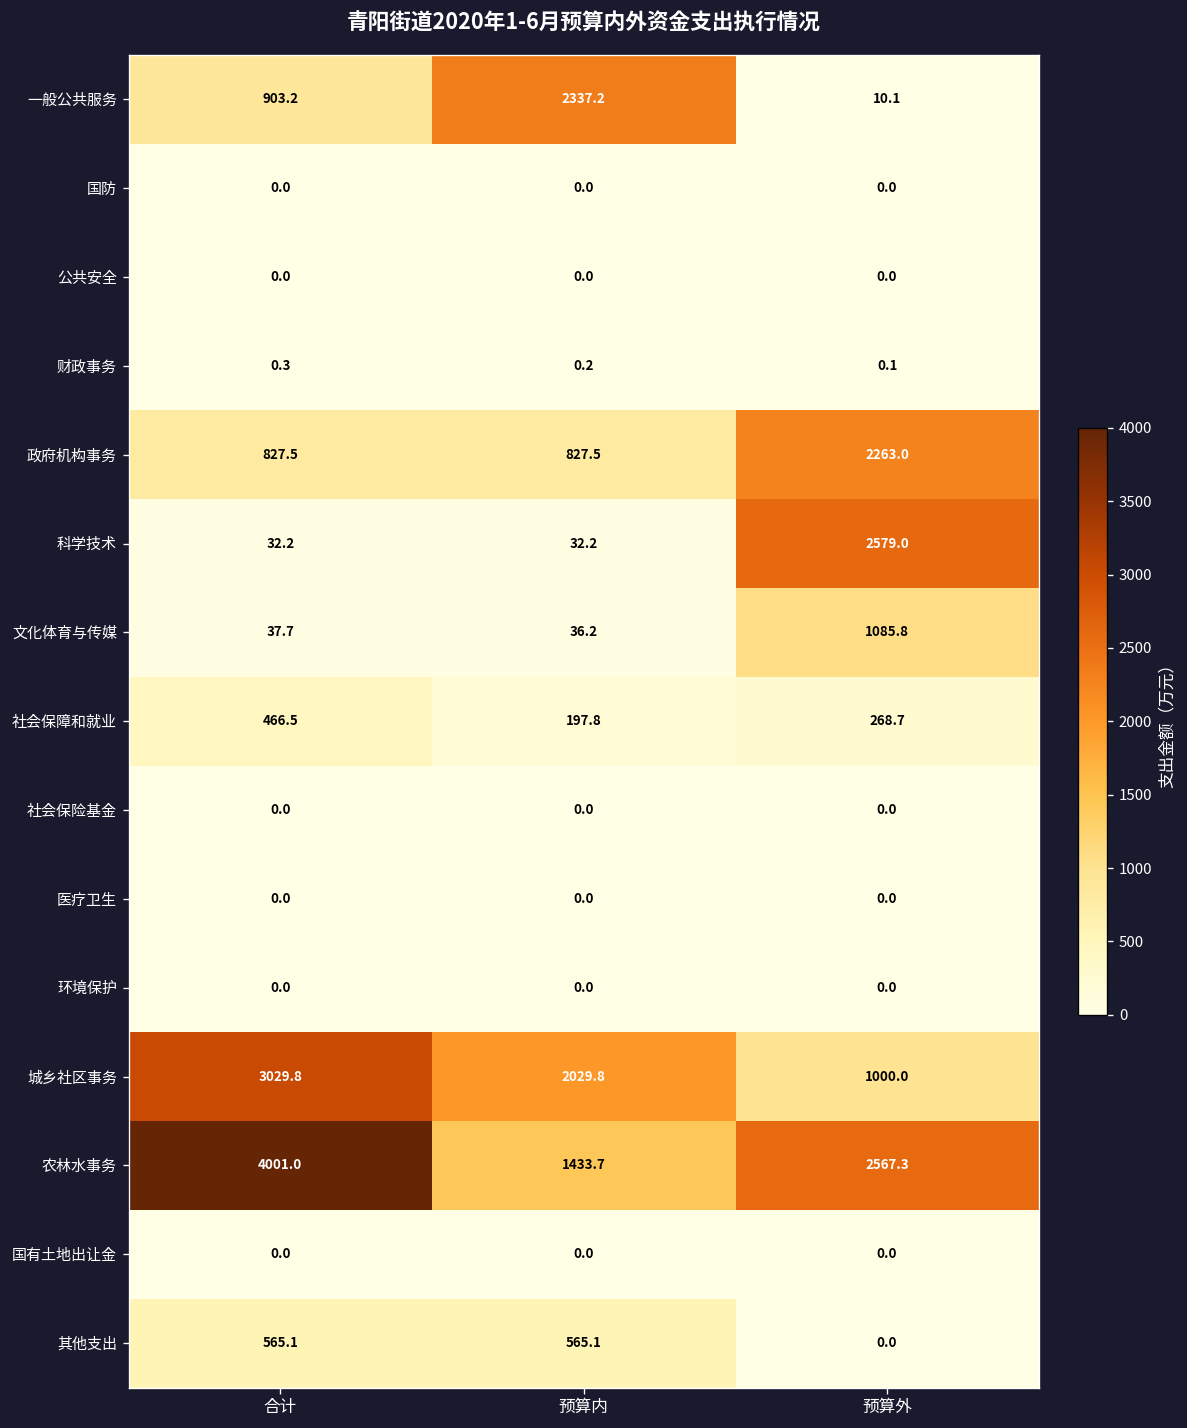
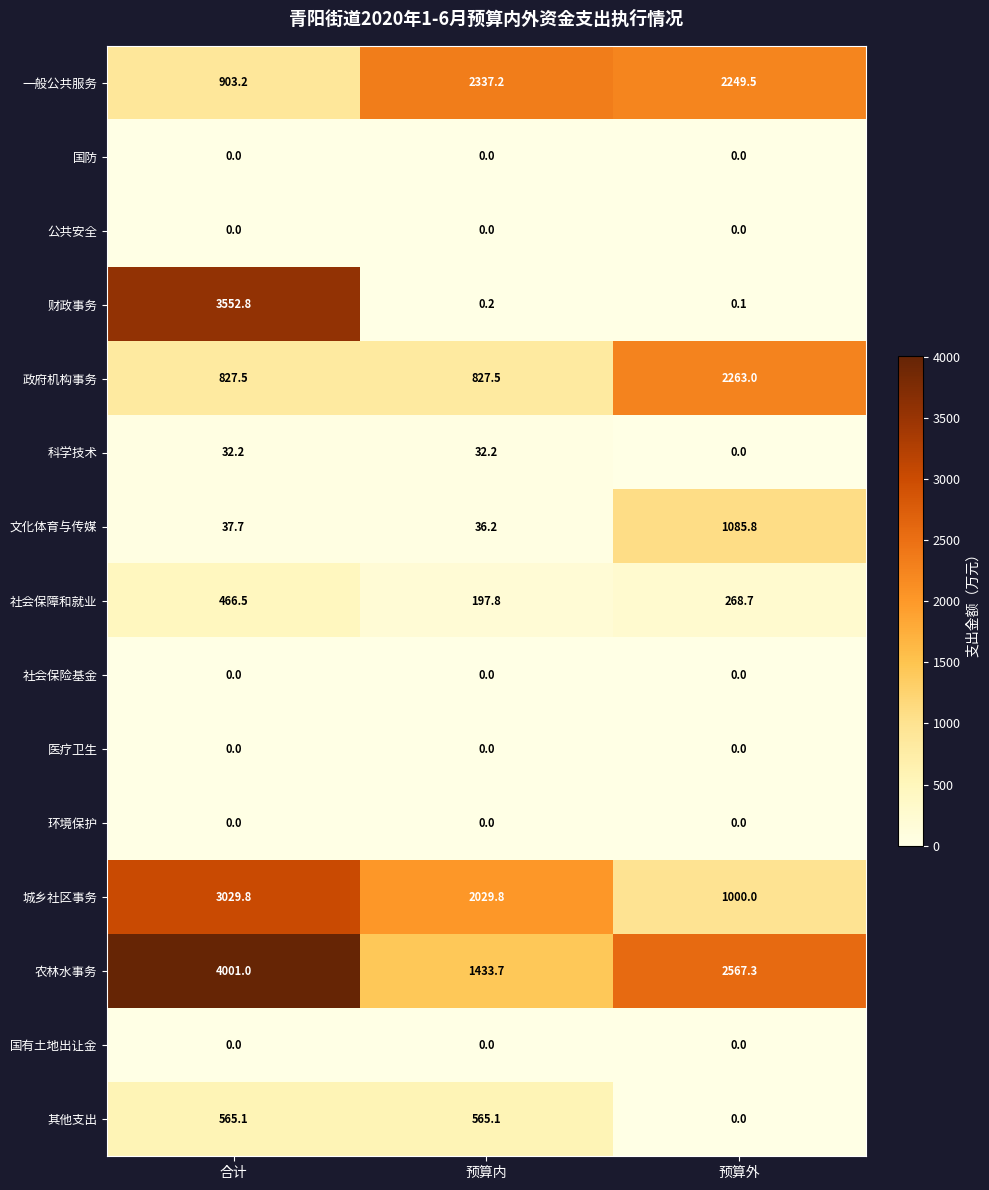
一般公共服务, 预算外: 10.1 -> 2249.5
财政事务, 合计: 0.3 -> 3552.8
科学技术, 预算外: 2579.0 -> 0.0
